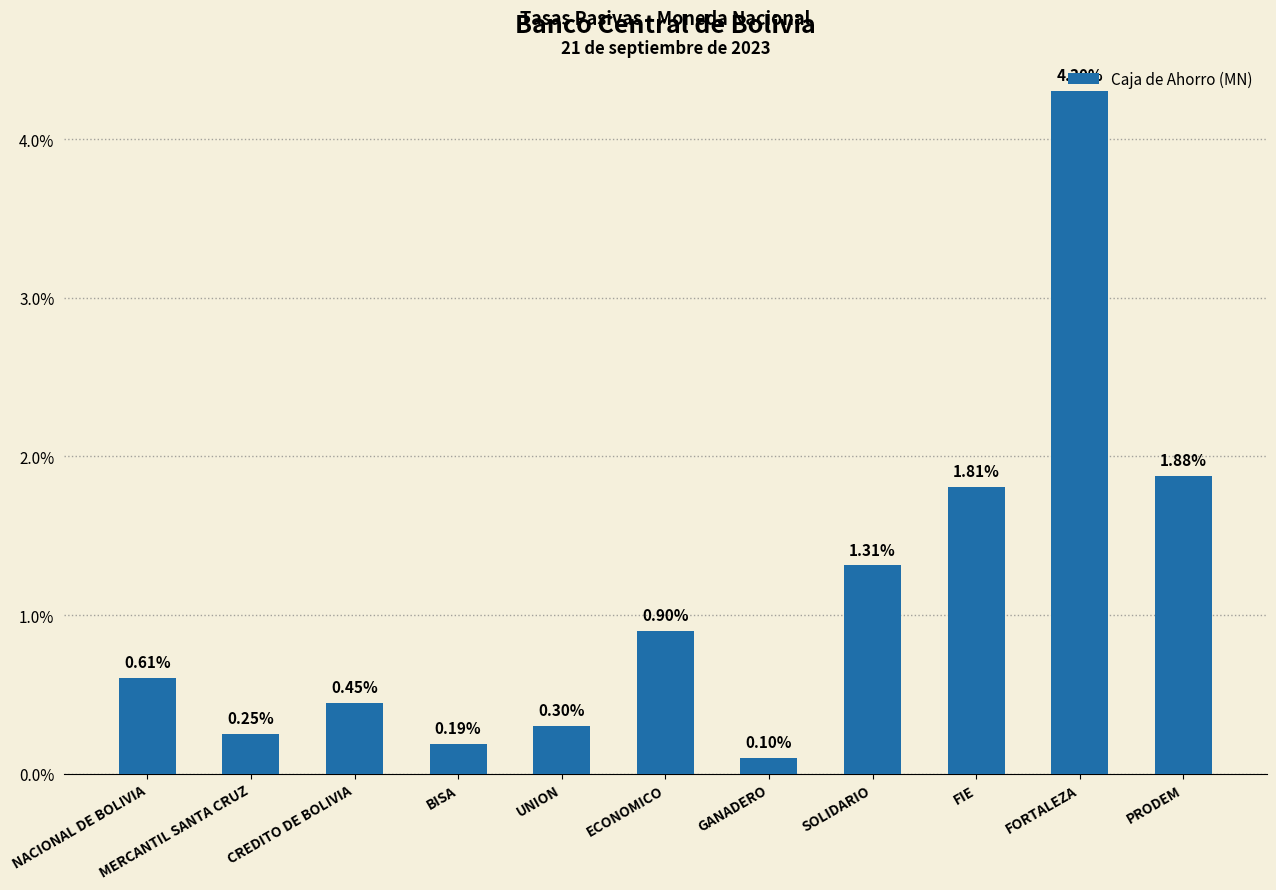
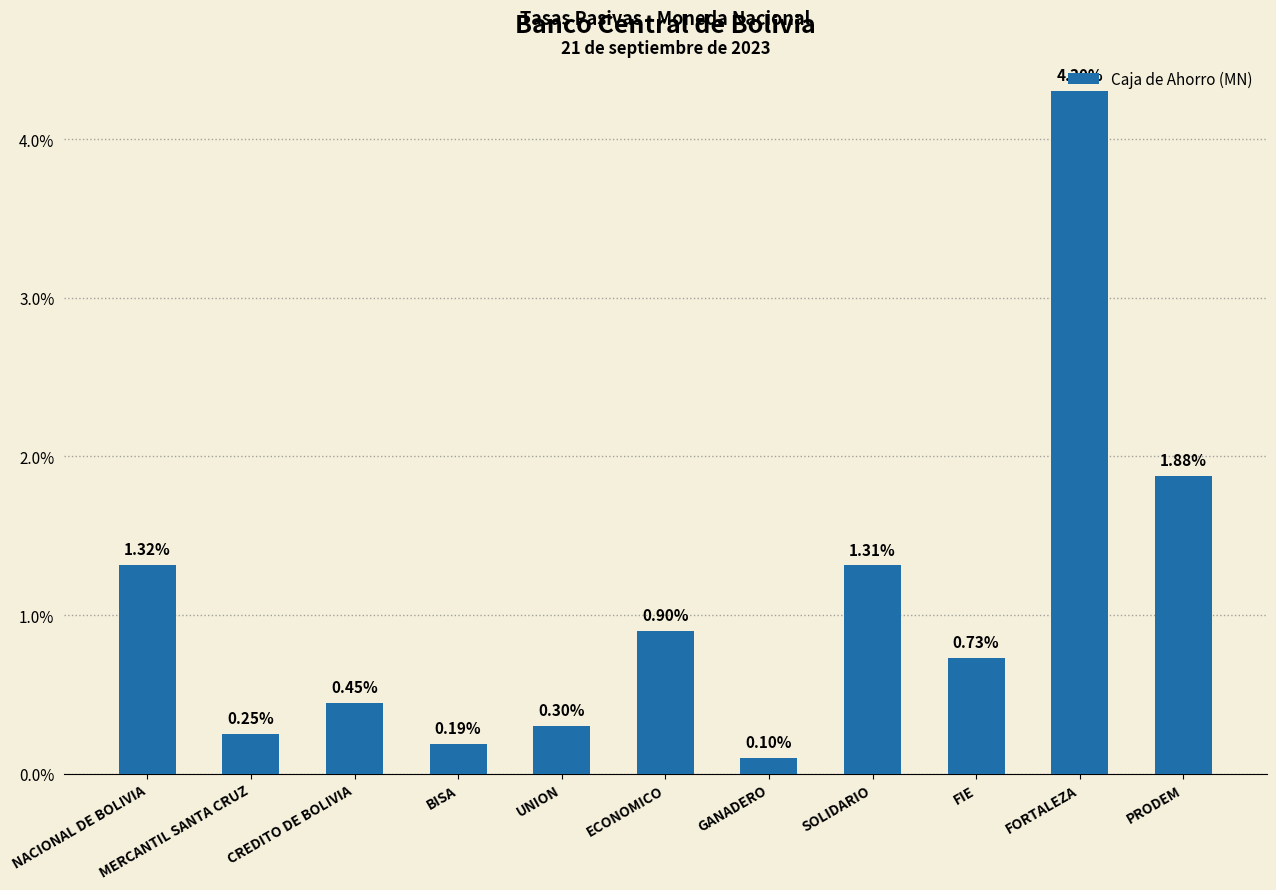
NACIONAL DE BOLIVIA: 0.61% -> 1.32%
FIE: 1.81% -> 0.73%
